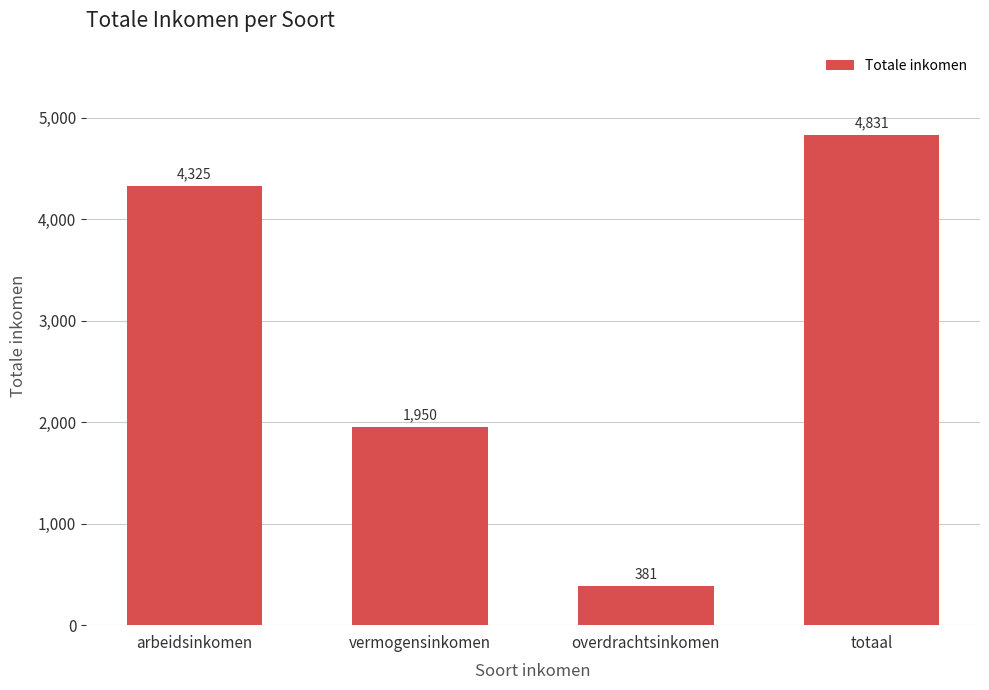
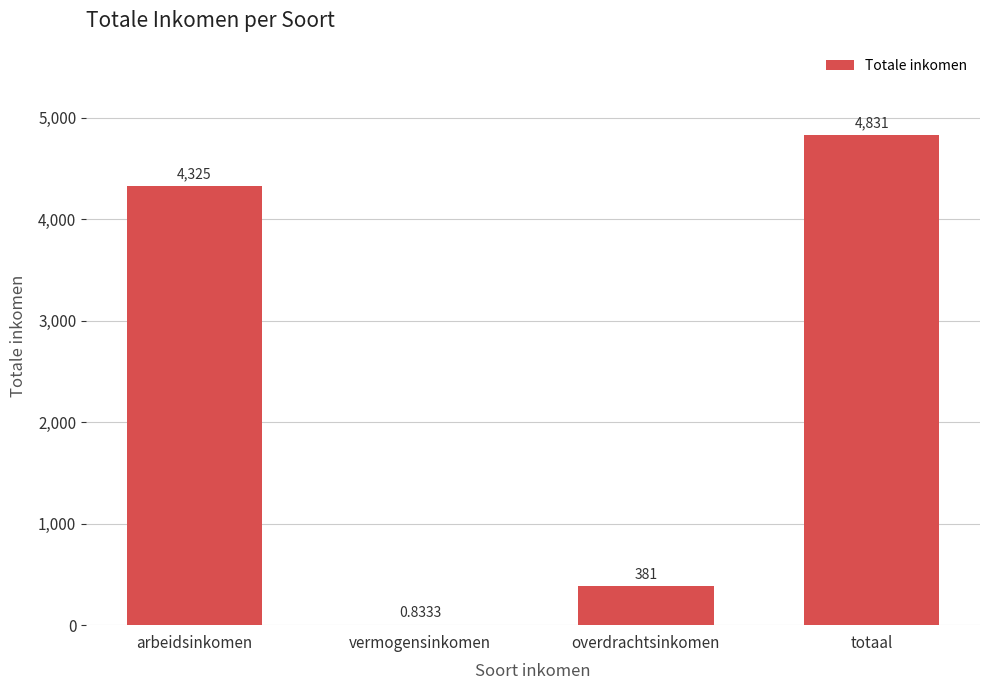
vermogensinkomen: 1,950 -> 0.8333
